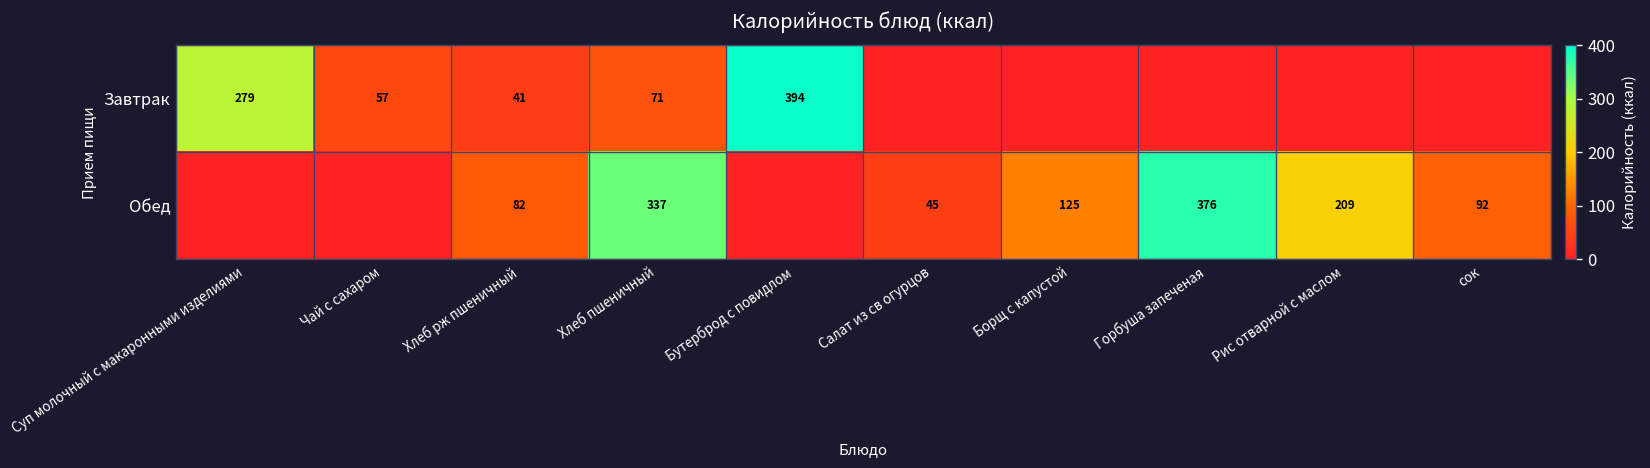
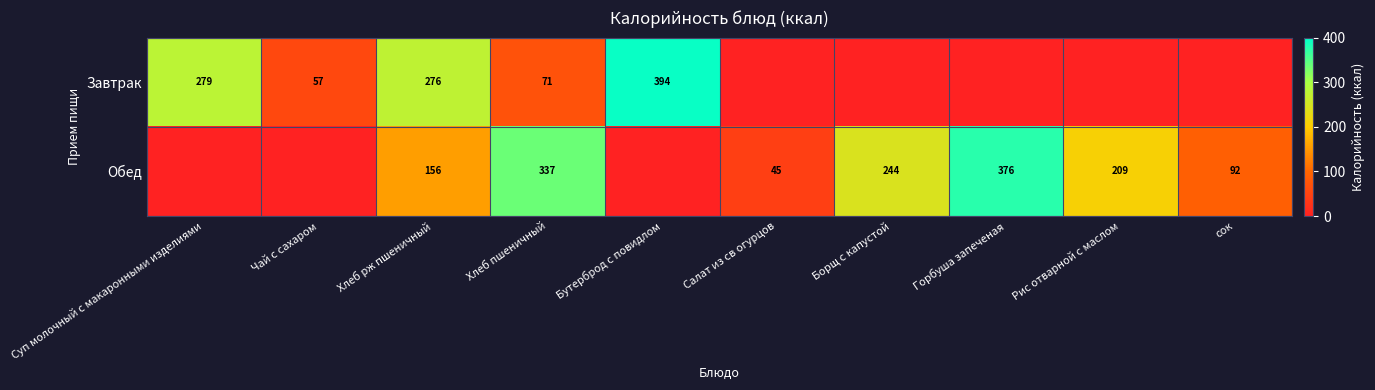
Завтрак, Хлеб рж пшеничный: 41 -> 276
Обед, Хлеб рж пшеничный: 82 -> 156
Обед, Борщ с капустой: 125 -> 244
